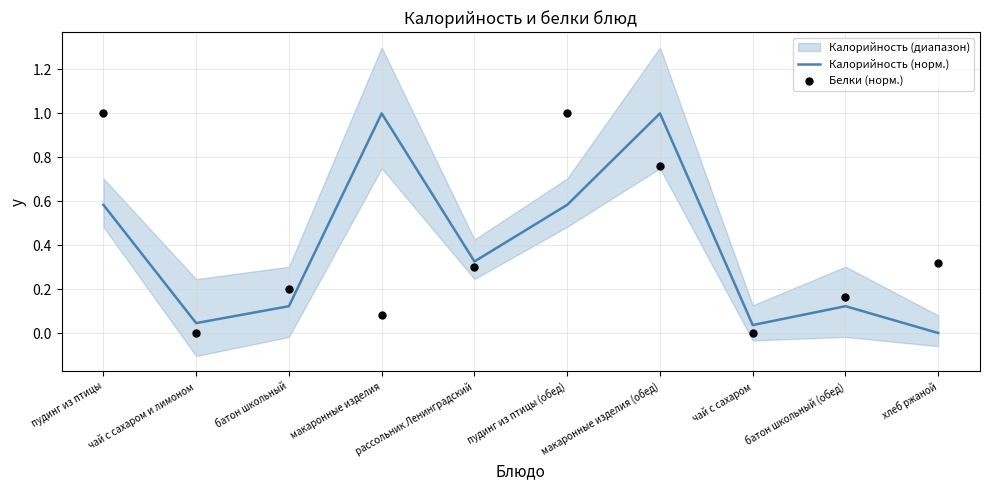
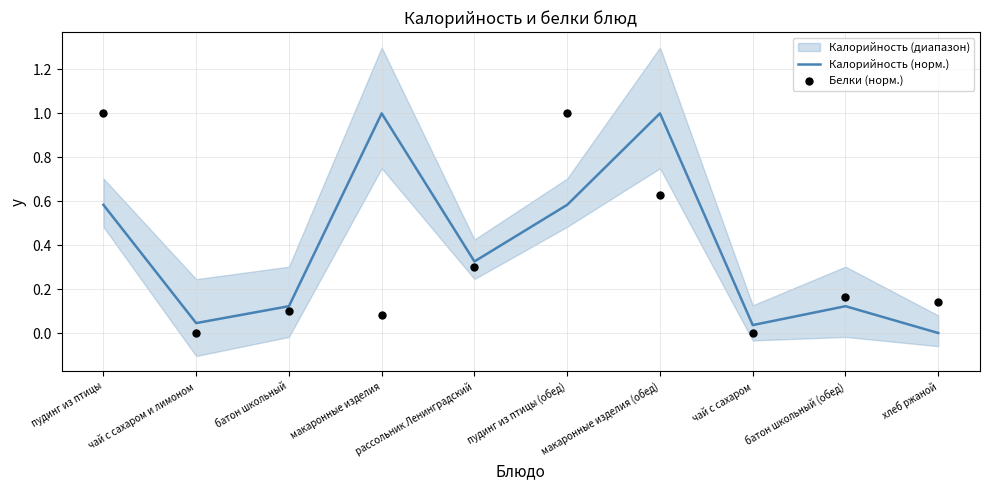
Белки (норм.), батон школьный: 0.20 -> 0.10
Белки (норм.), макаронные изделия (обед): 0.76 -> 0.63
Белки (норм.), хлеб ржаной: 0.32 -> 0.14
